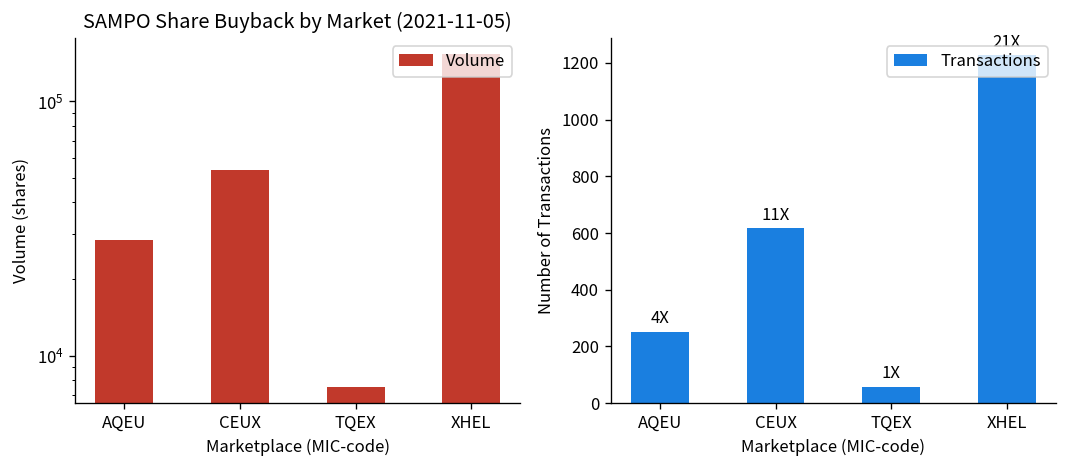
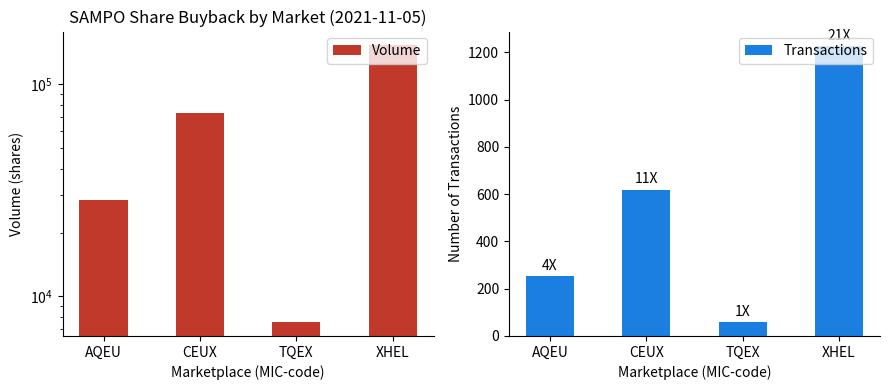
SAMPO Share Buyback by Market (2021-11-05), CEUX: 54000 -> 73000
